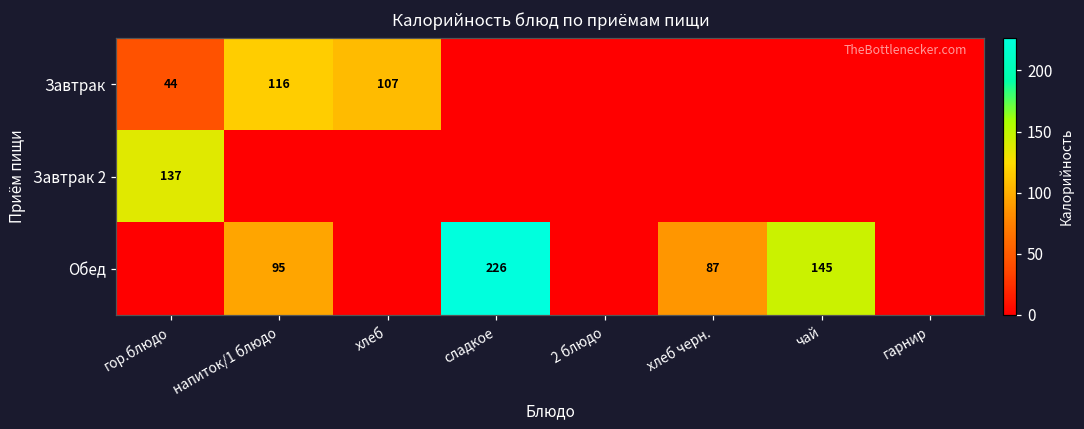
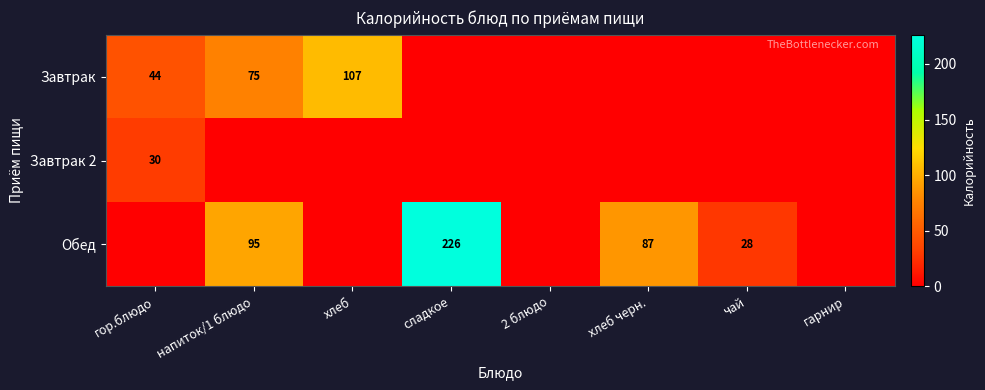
Завтрак, напиток/1 блюдо: 116 -> 75
Завтрак 2, гор.блюдо: 137 -> 30
Обед, чай: 145 -> 28
